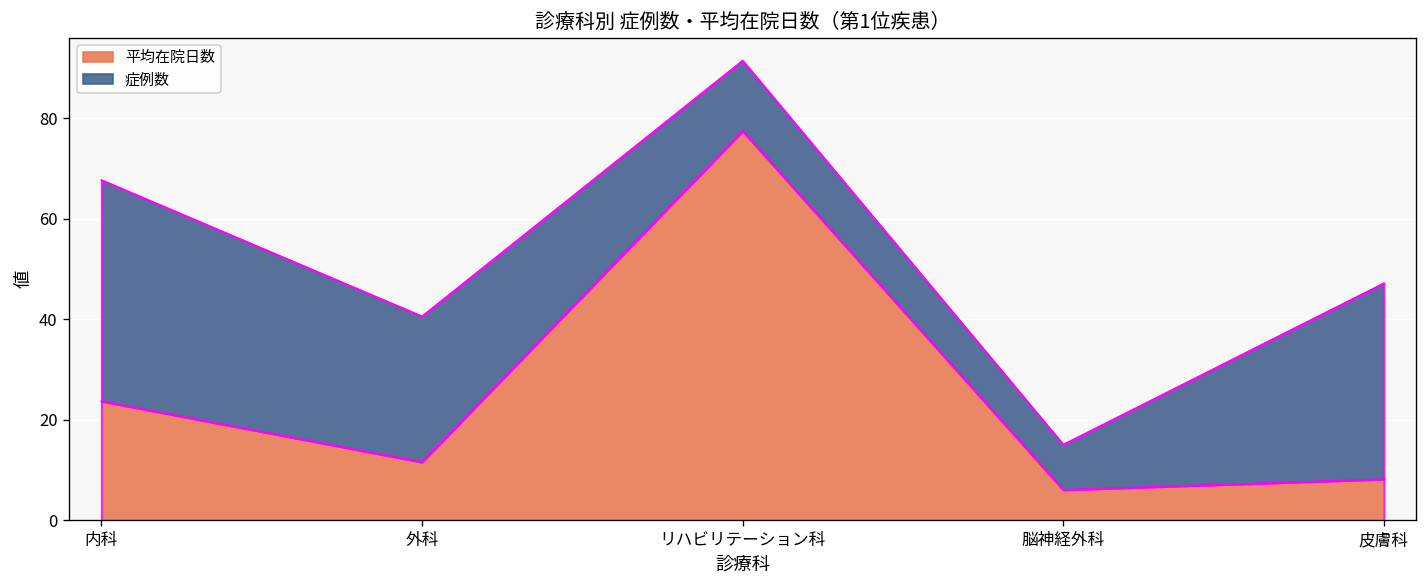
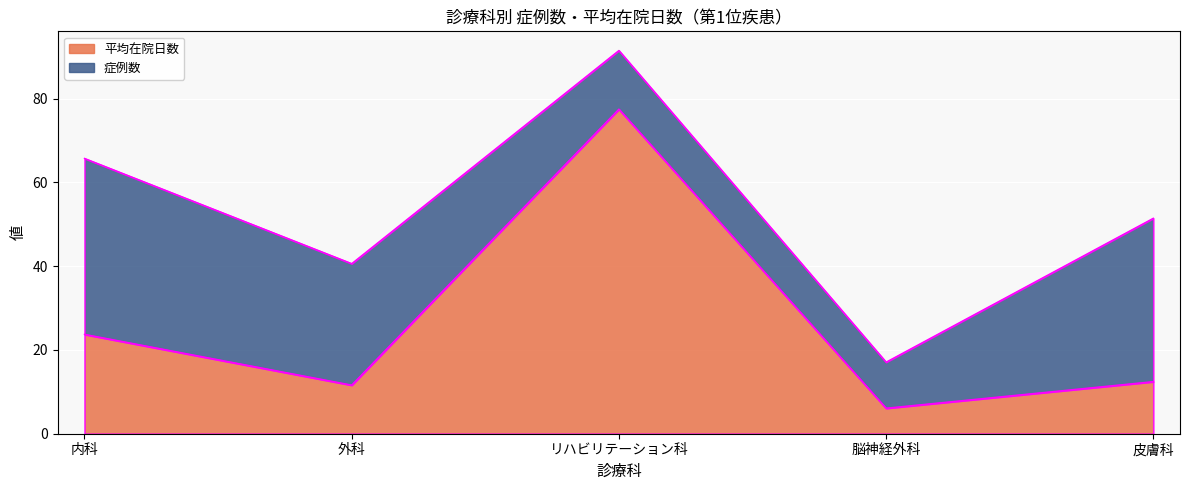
症例数, 内科: 44 -> 42
症例数, 脳神経外科: 9 -> 11
平均在院日数, 皮膚科: 8 -> 12
